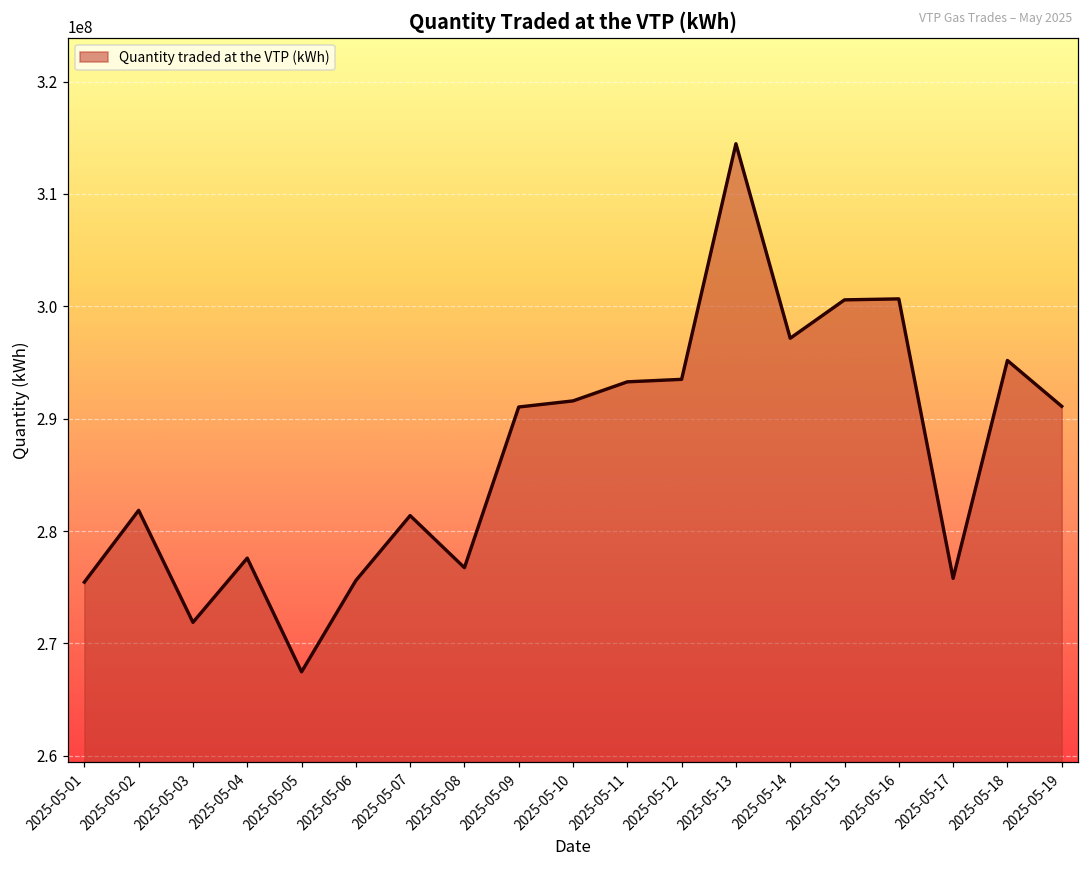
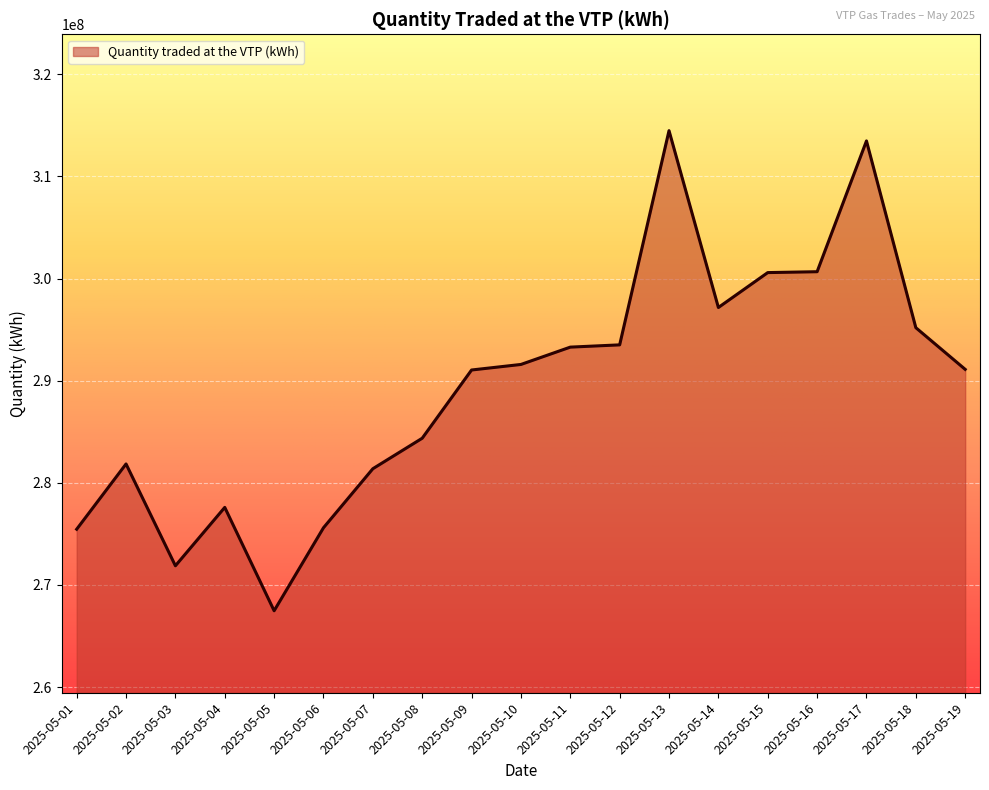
2025-05-08: 276700000 -> 284400000
2025-05-17: 275800000 -> 313500000
